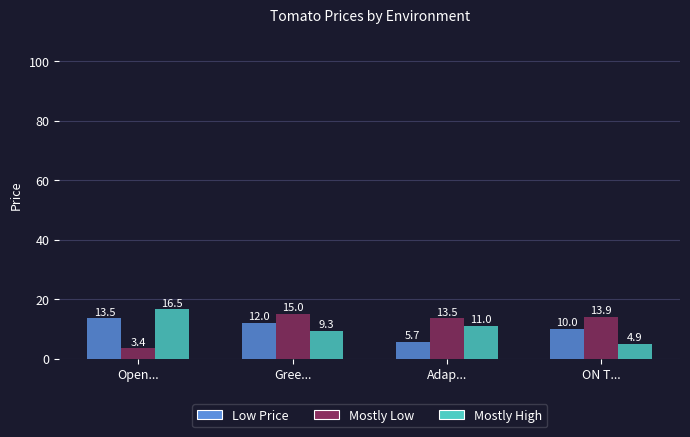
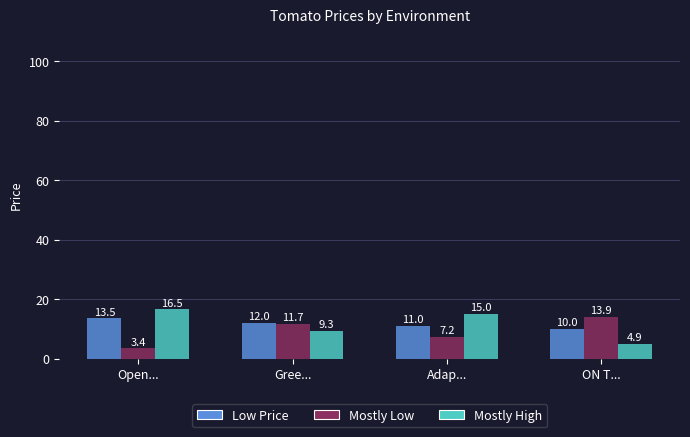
Mostly Low, Gree...: 15.0 -> 11.7
Low Price, Adap...: 5.7 -> 11.0
Mostly Low, Adap...: 13.5 -> 7.2
Mostly High, Adap...: 11.0 -> 15.0
